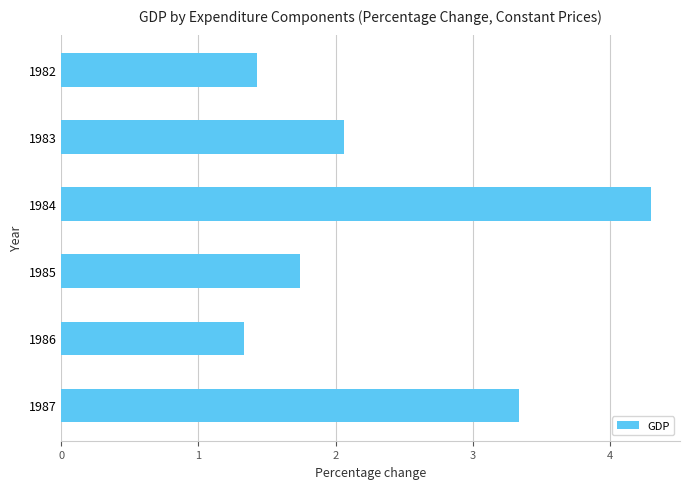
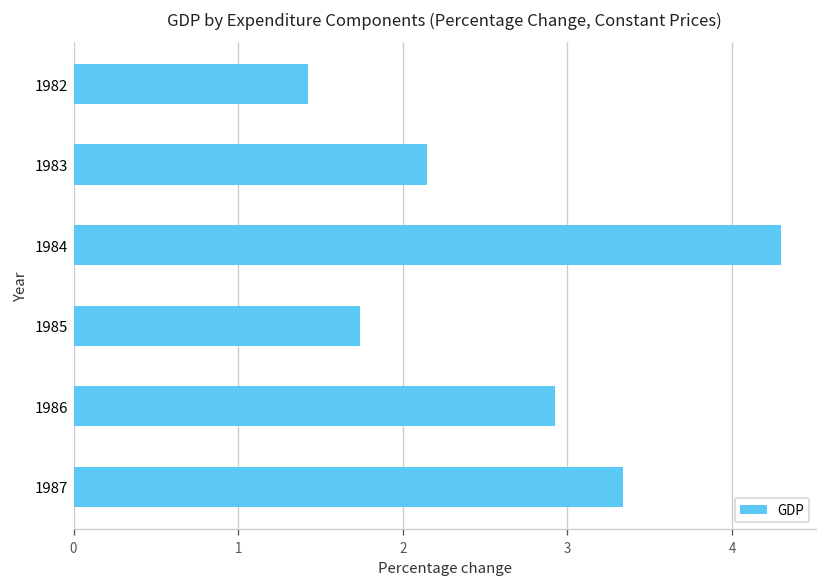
1983: 2.06 -> 2.14
1986: 1.33 -> 2.93
